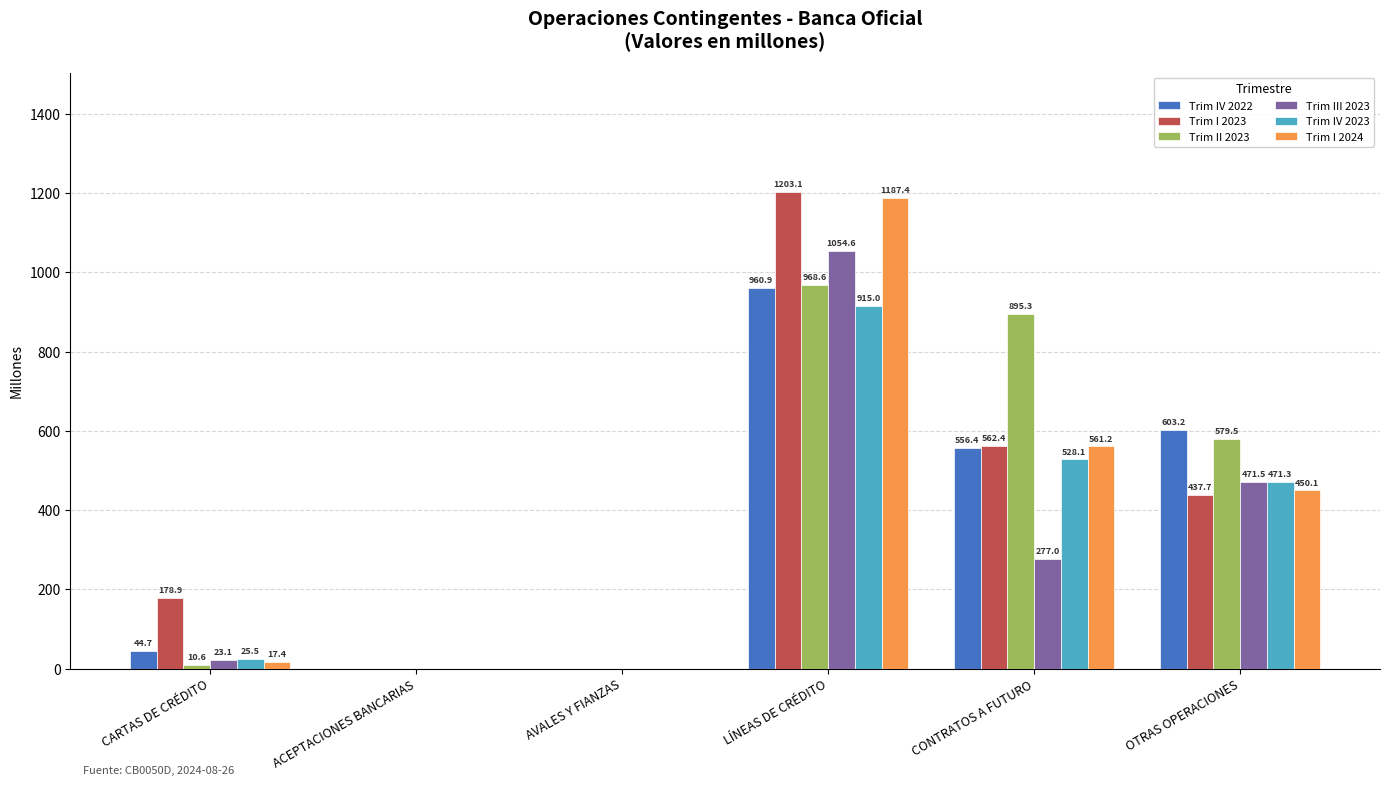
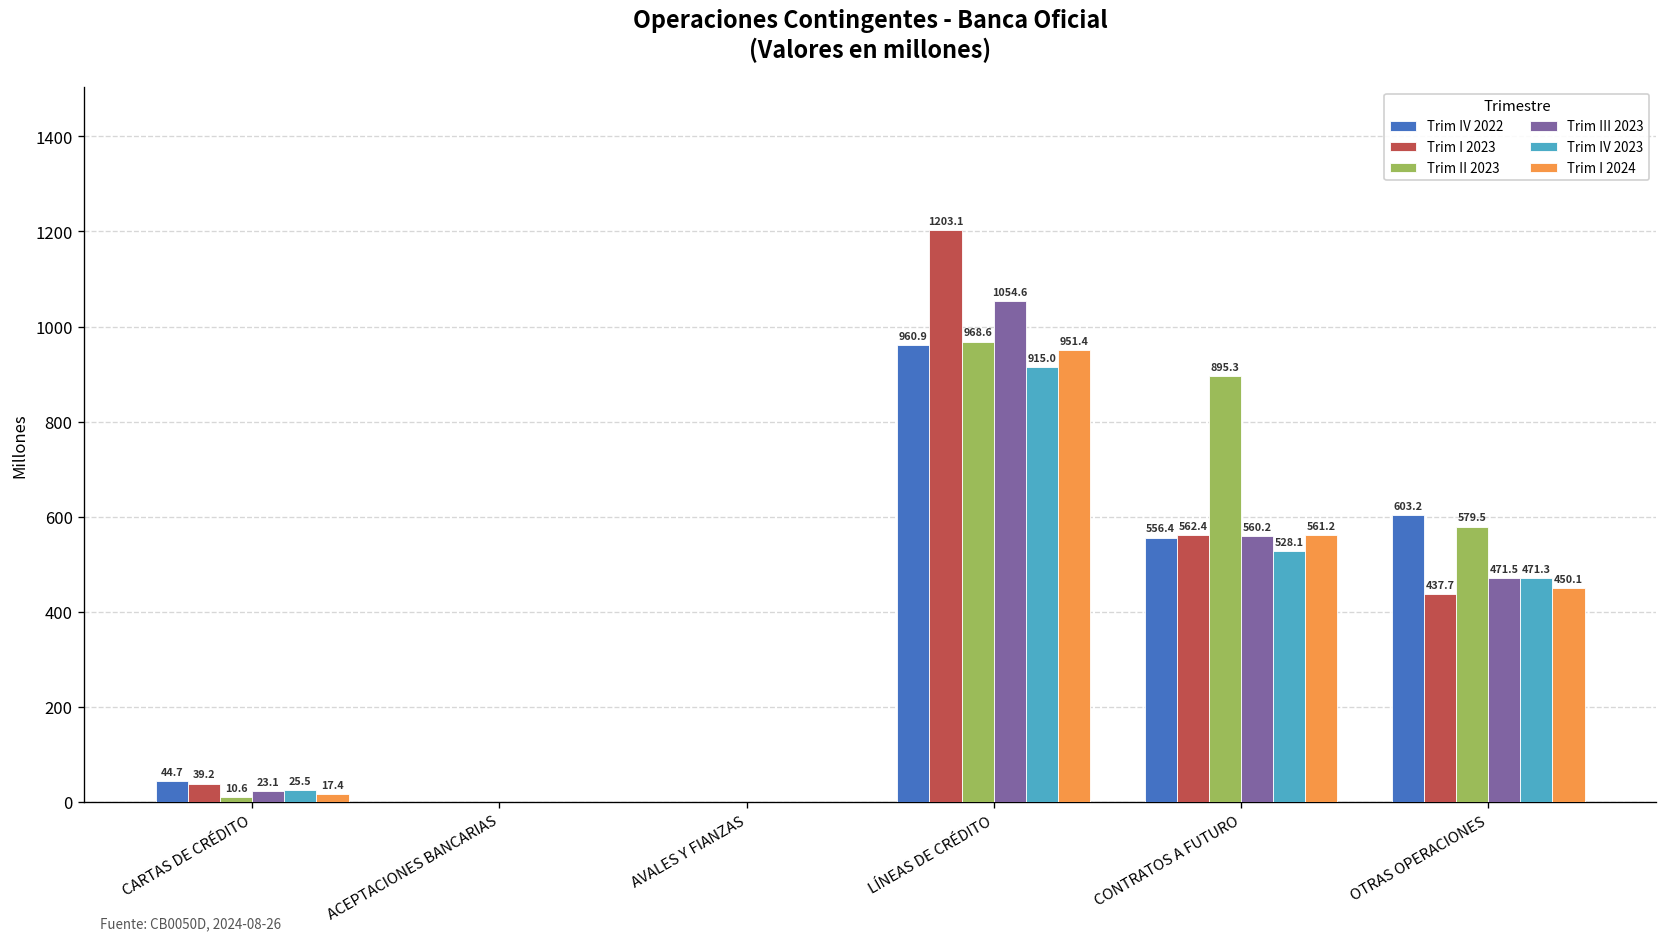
Trim I 2023, CARTAS DE CRÉDITO: 178.9 -> 39.2
Trim I 2024, LÍNEAS DE CRÉDITO: 1187.4 -> 951.4
Trim III 2023, CONTRATOS A FUTURO: 277.0 -> 560.2
